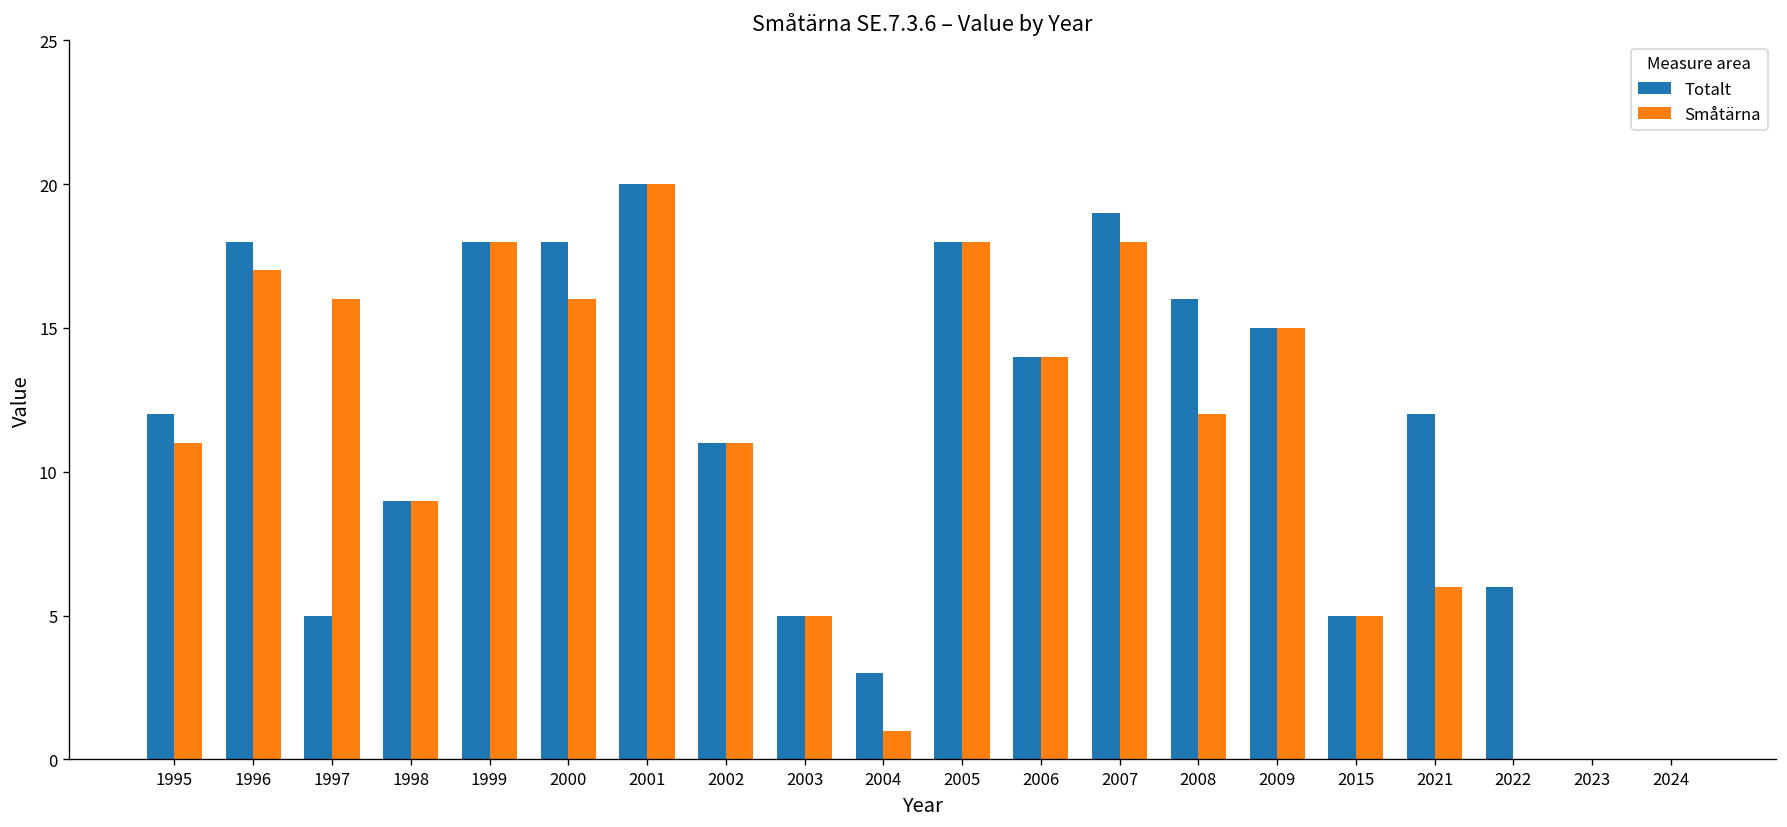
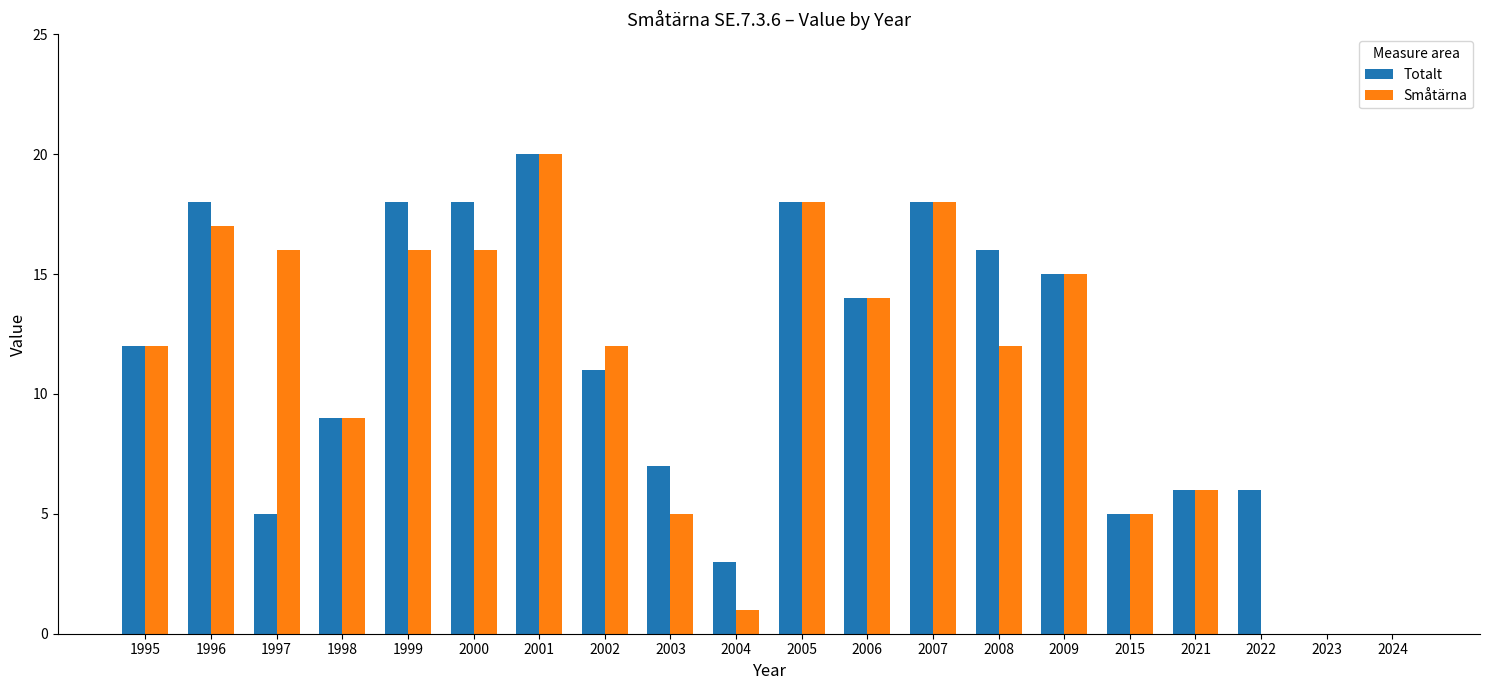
Småtärna, 1995: 11 -> 12
Småtärna, 1999: 18 -> 16
Småtärna, 2002: 11 -> 12
Totalt, 2003: 5 -> 7
Totalt, 2007: 19 -> 18
Totalt, 2021: 12 -> 6
